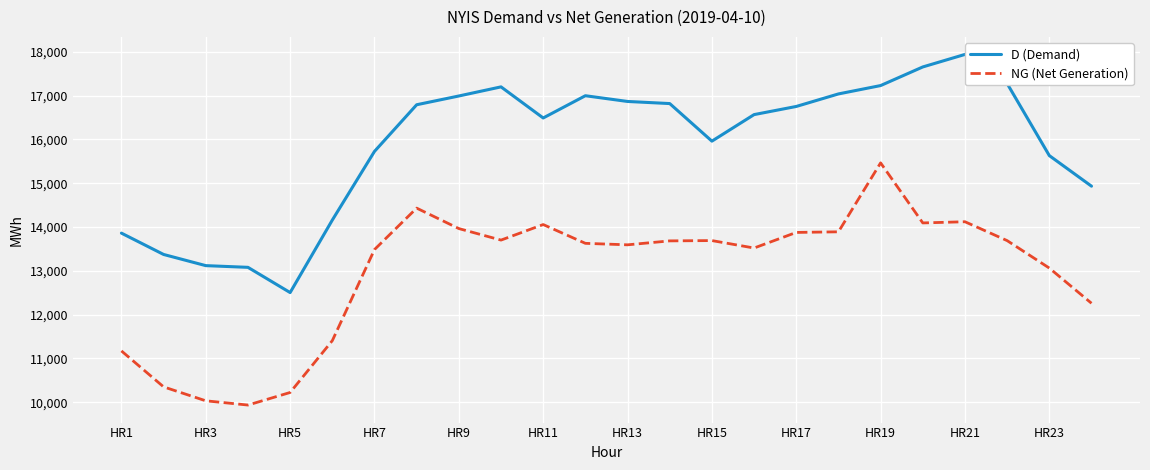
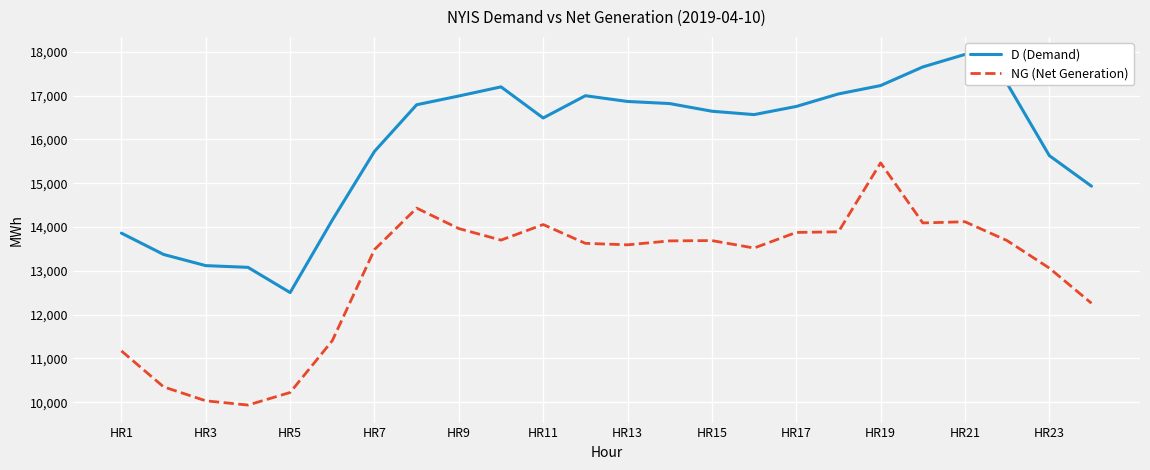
D (Demand), HR15: 16,000 -> 16,600
